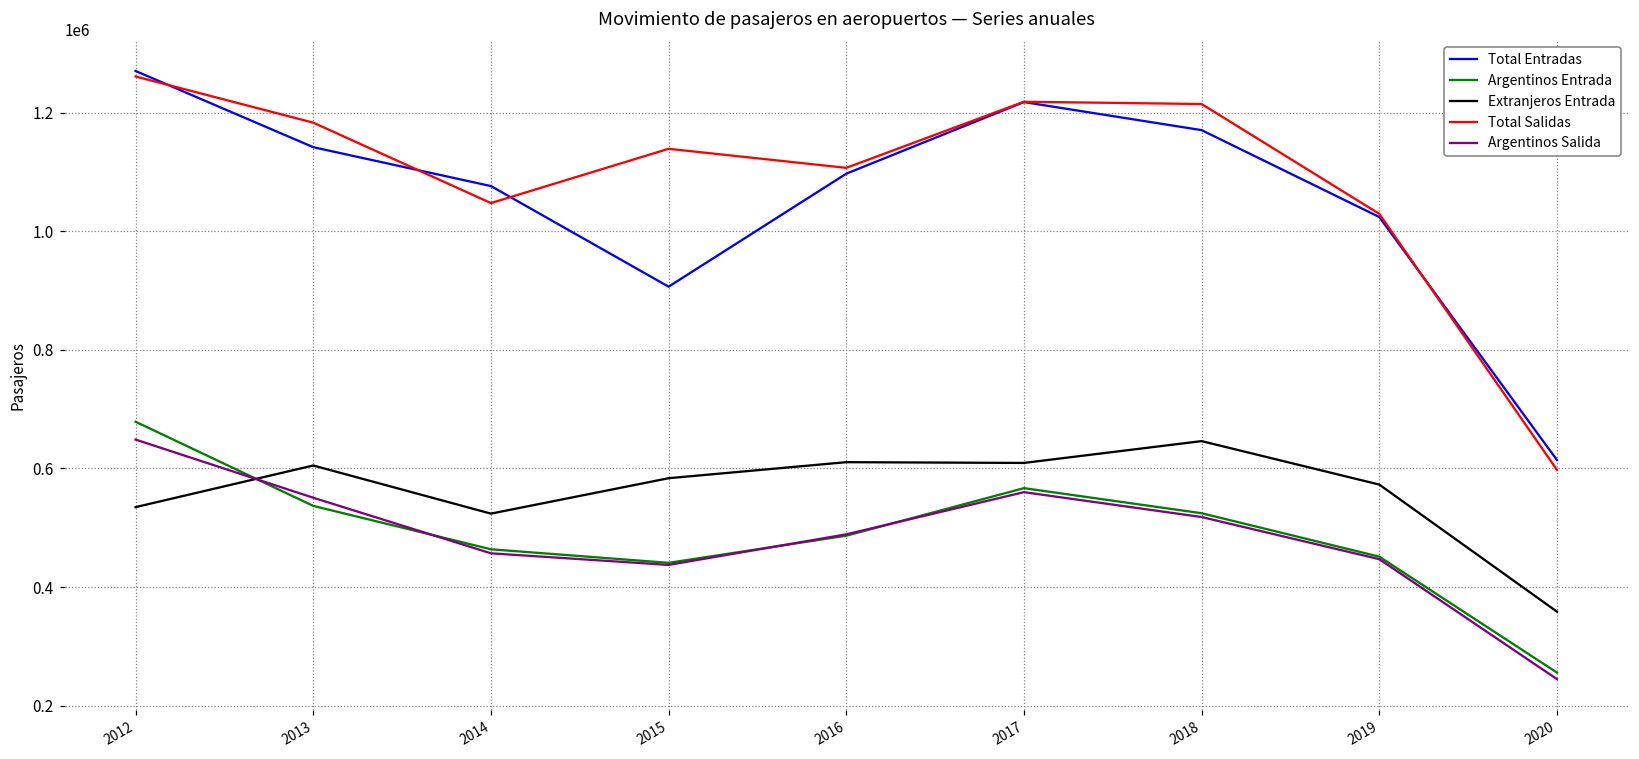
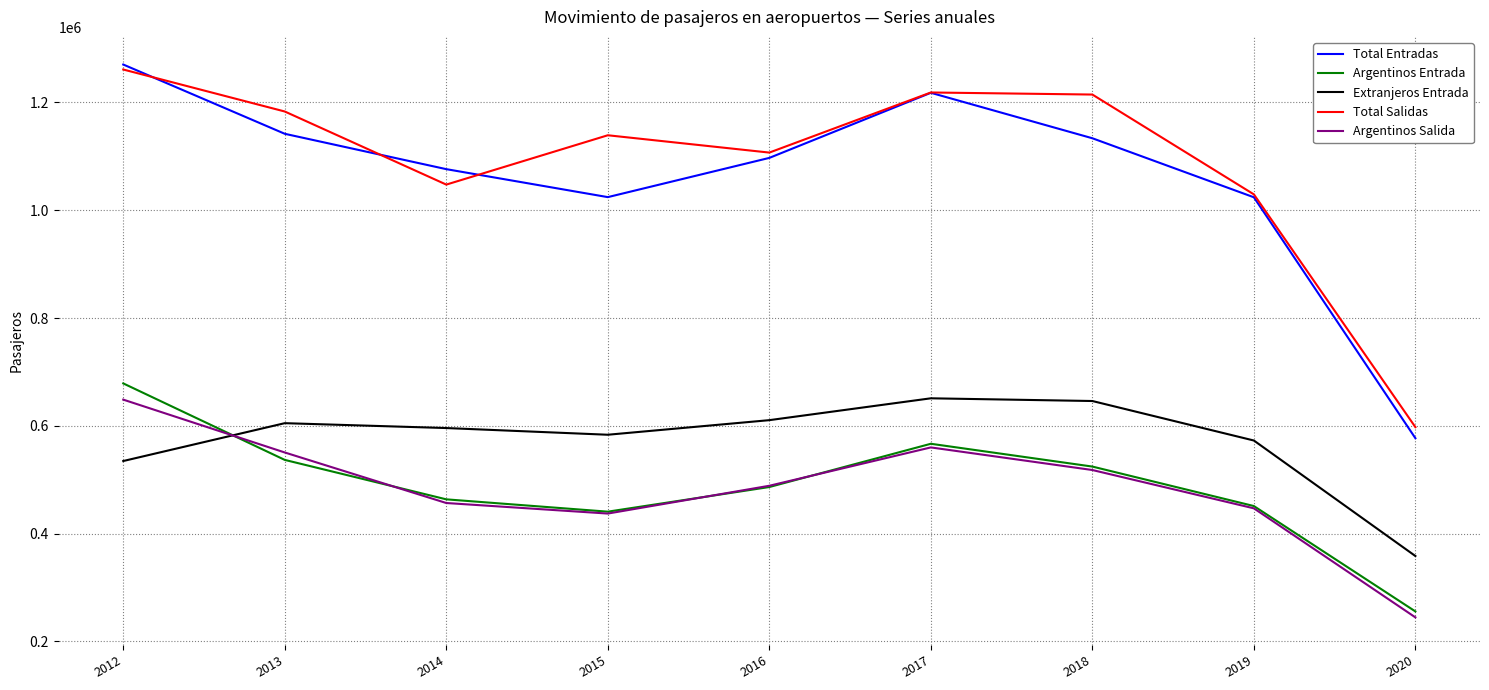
Extranjeros Entrada, 2014: 520000 -> 600000
Total Entradas, 2015: 910000 -> 1020000
Extranjeros Entrada, 2017: 610000 -> 650000
Total Entradas, 2018: 1170000 -> 1130000
Total Entradas, 2020: 610000 -> 580000
